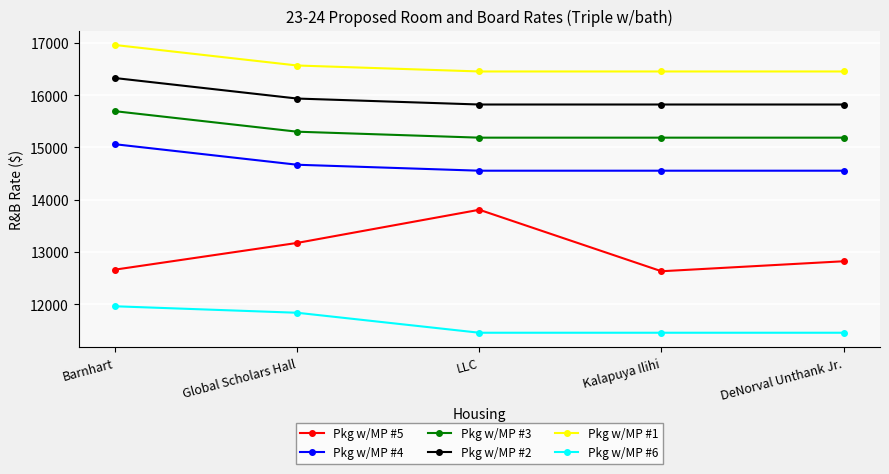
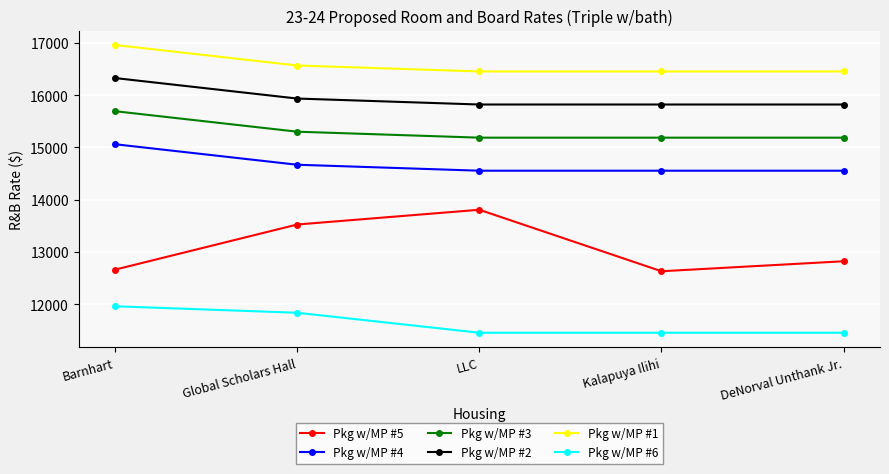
Pkg w/MP #5, Global Scholars Hall: 13200 -> 13500
